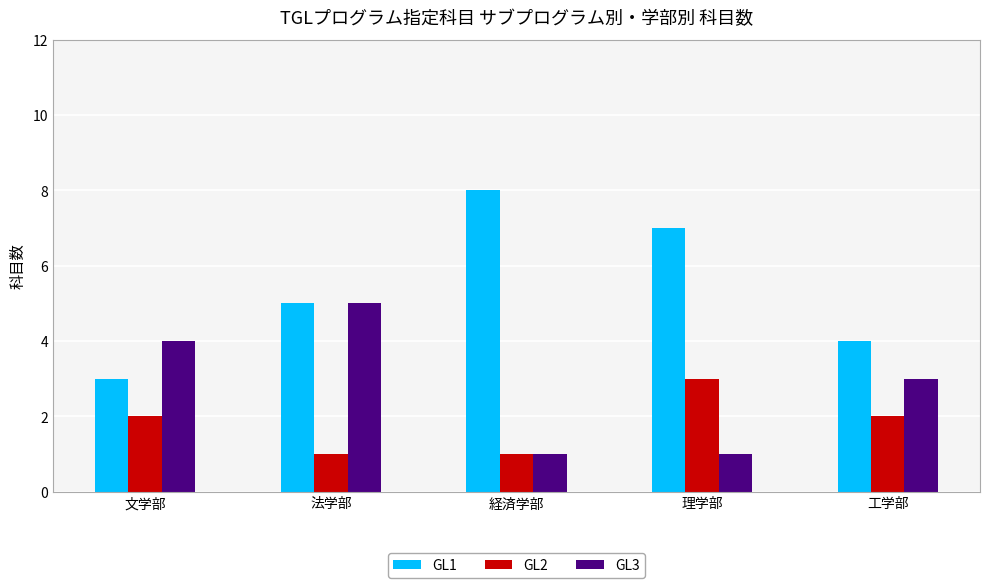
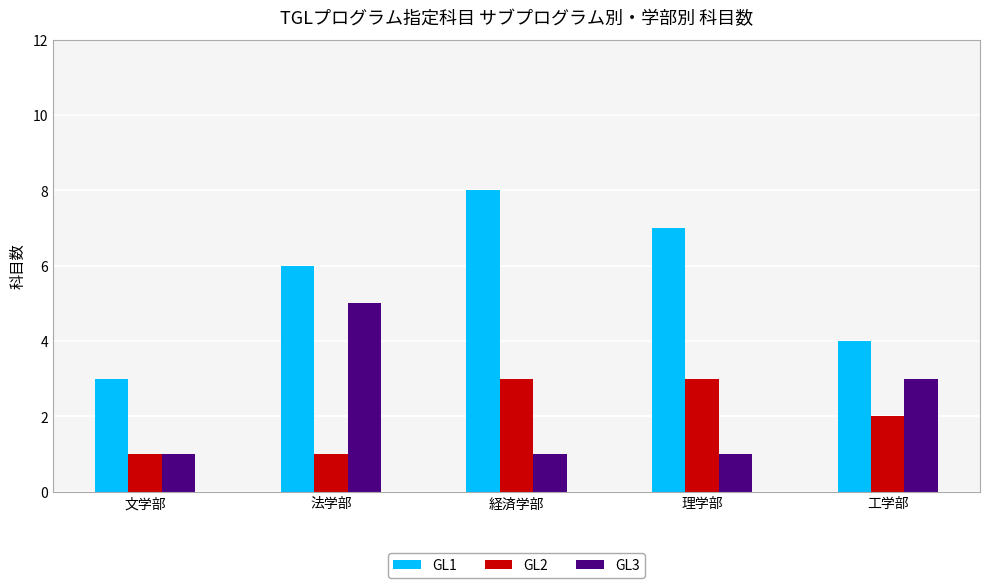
GL2, 文学部: 2 -> 1
GL3, 文学部: 4 -> 1
GL1, 法学部: 5 -> 6
GL2, 経済学部: 1 -> 3
